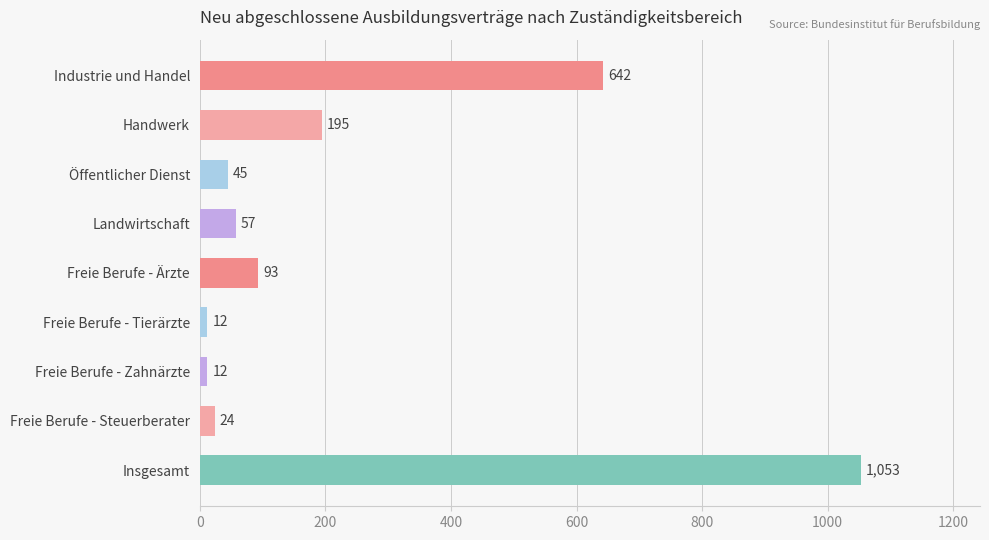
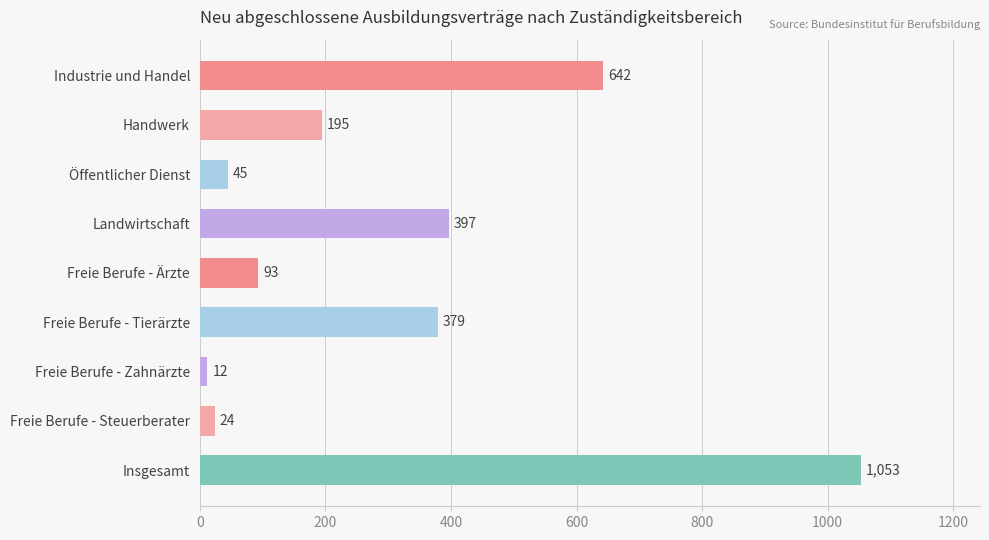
Landwirtschaft: 57 -> 397
Freie Berufe - Tierärzte: 12 -> 379
